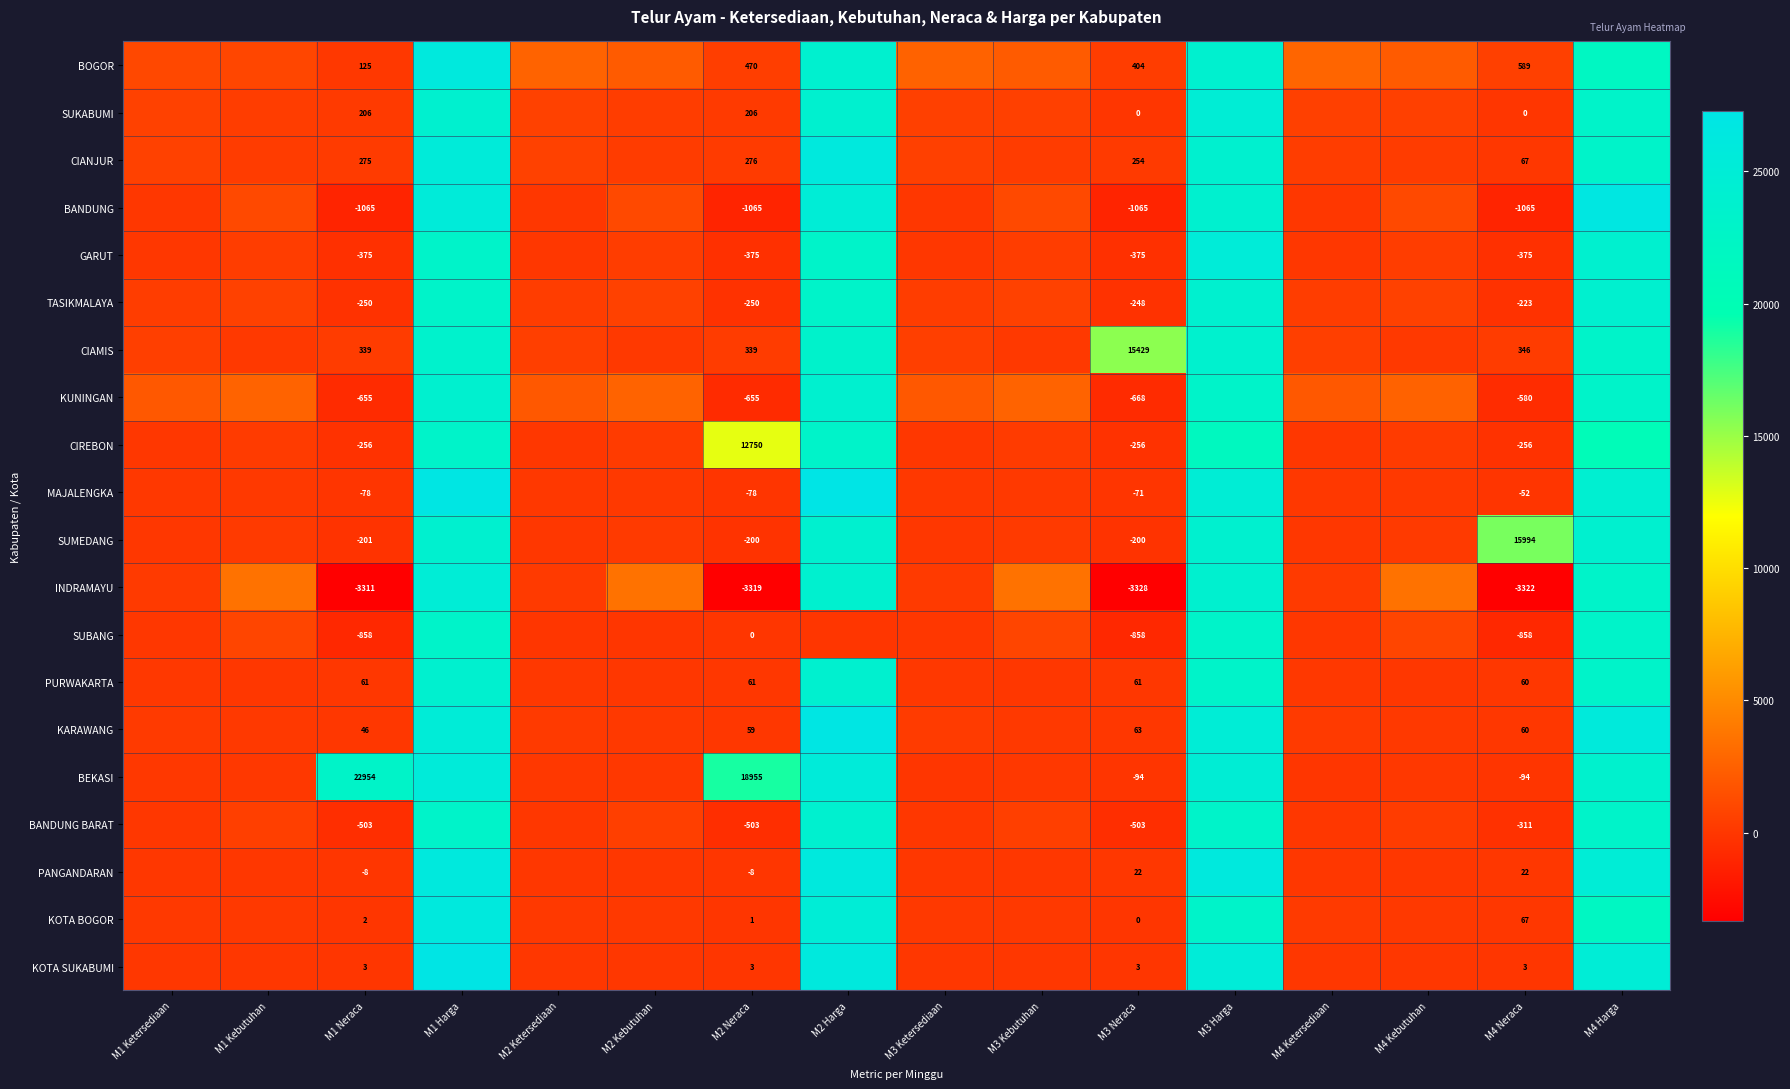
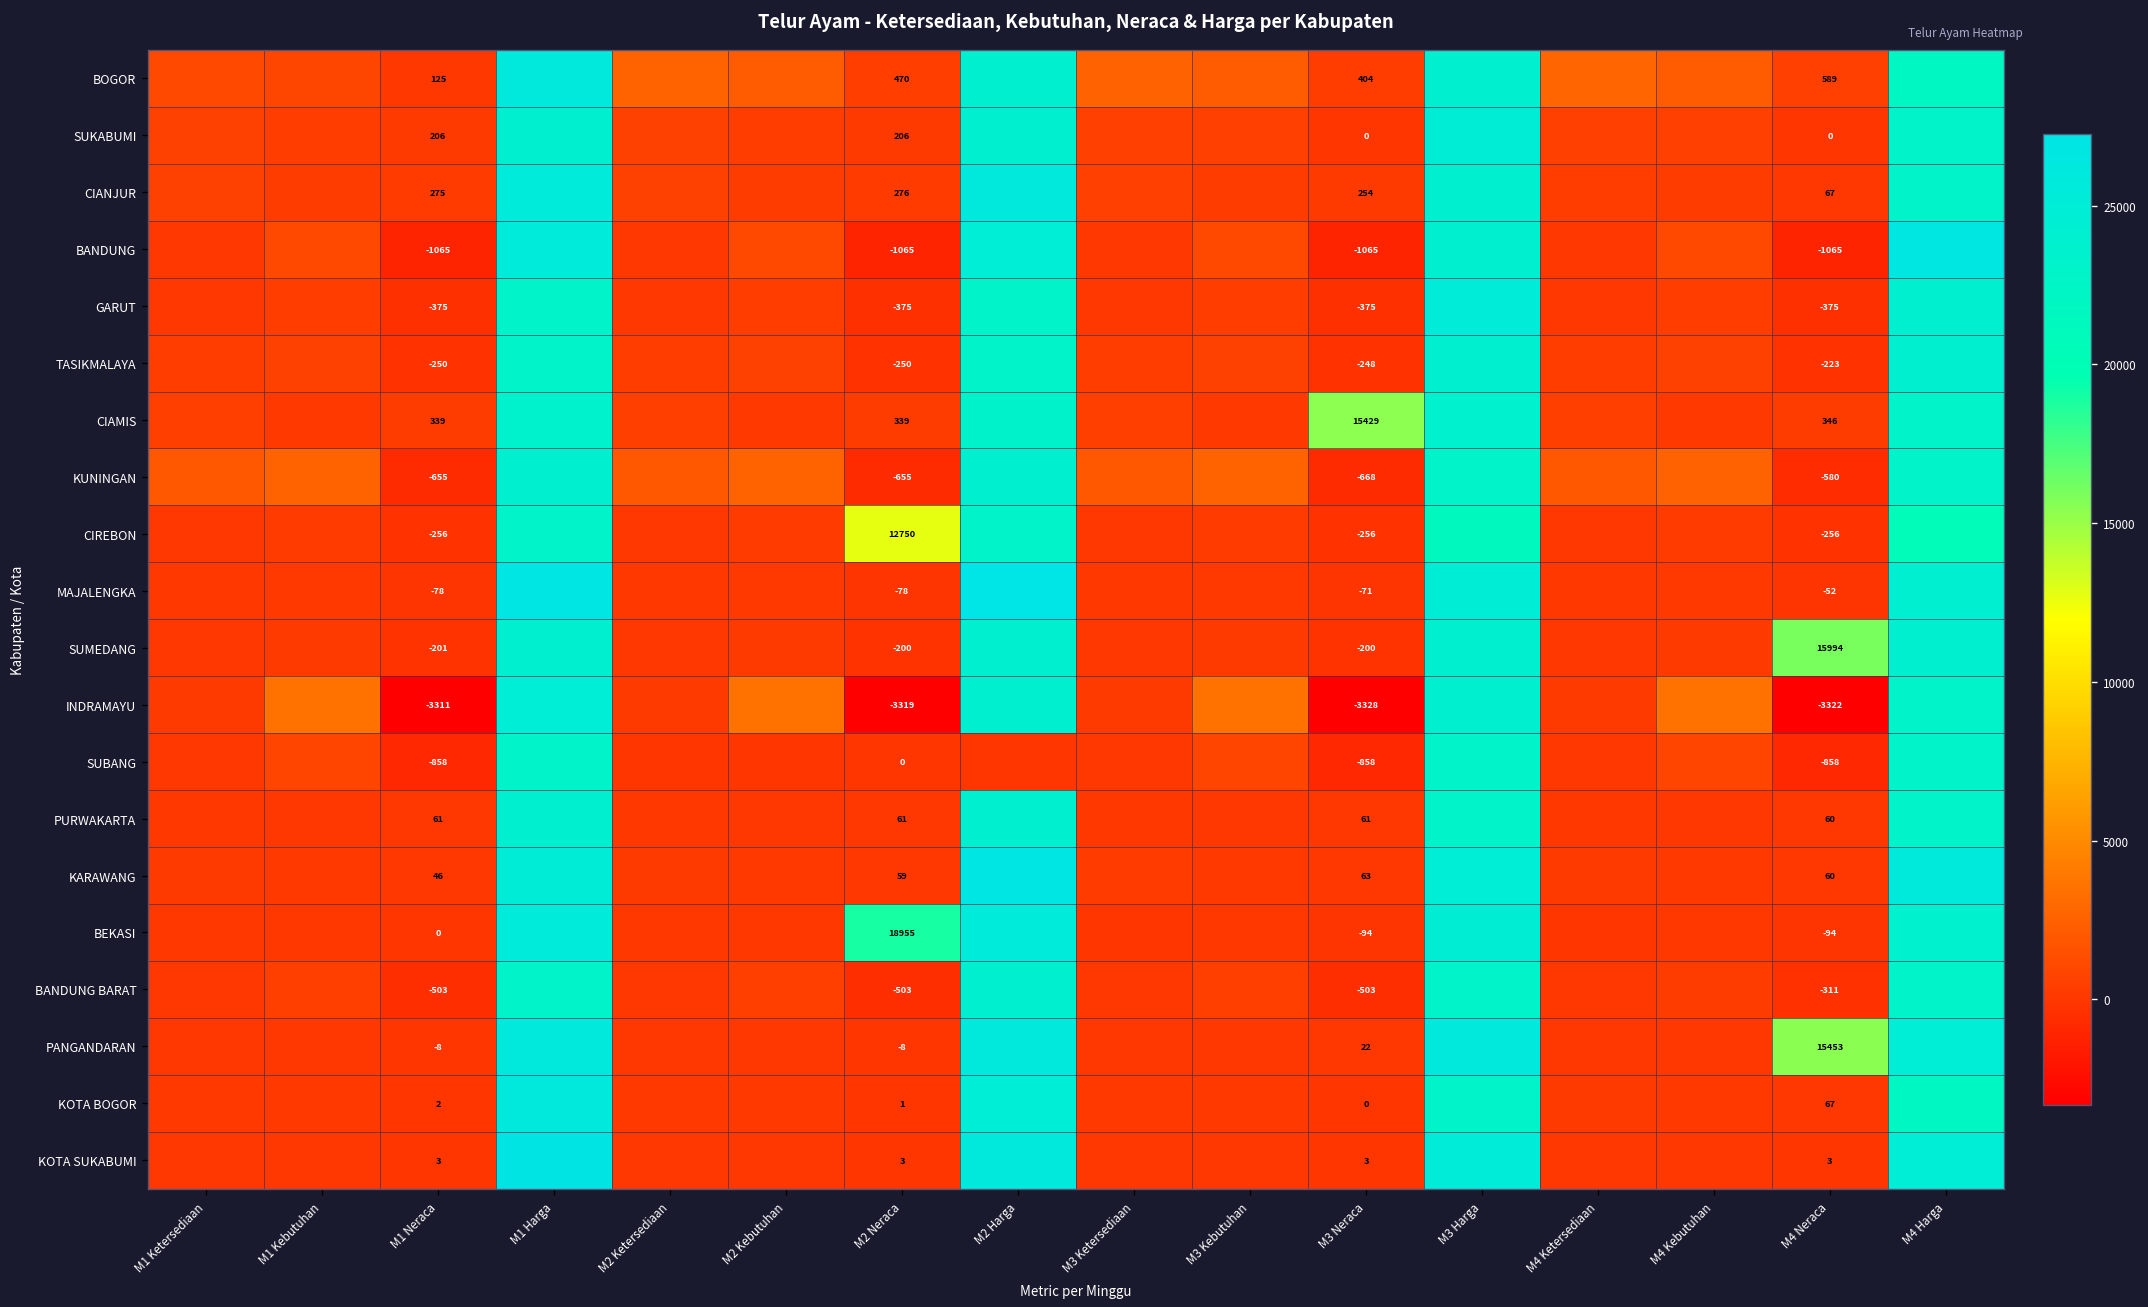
BEKASI, M1 Neraca: 22954 -> 0
PANGANDARAN, M4 Neraca: 22 -> 15453
